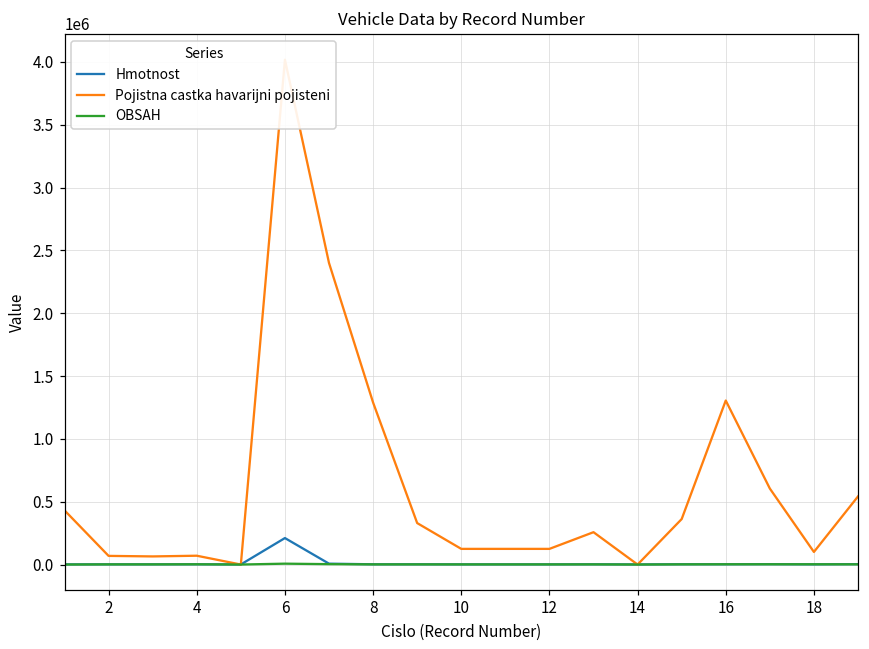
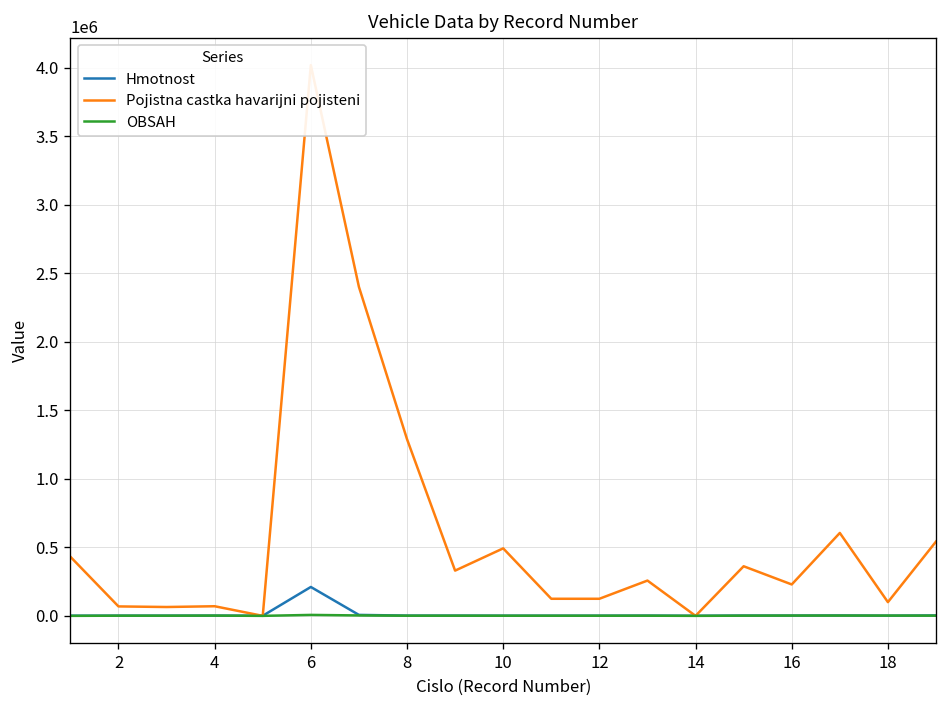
Pojistna castka havarijni pojisteni, 10: 120000 -> 490000
Pojistna castka havarijni pojisteni, 16: 1310000 -> 230000
